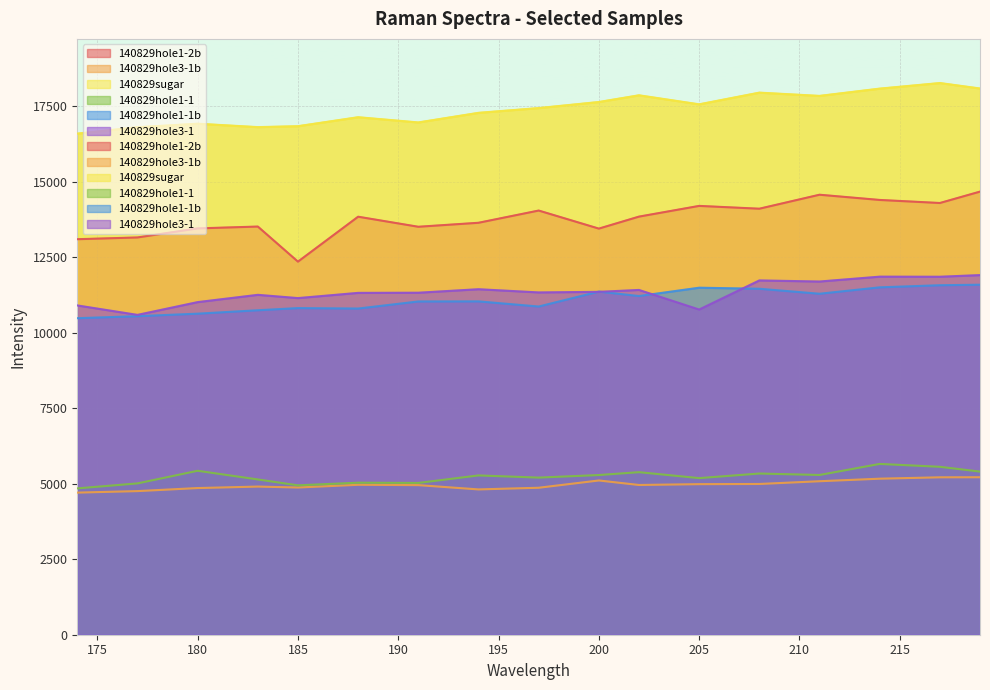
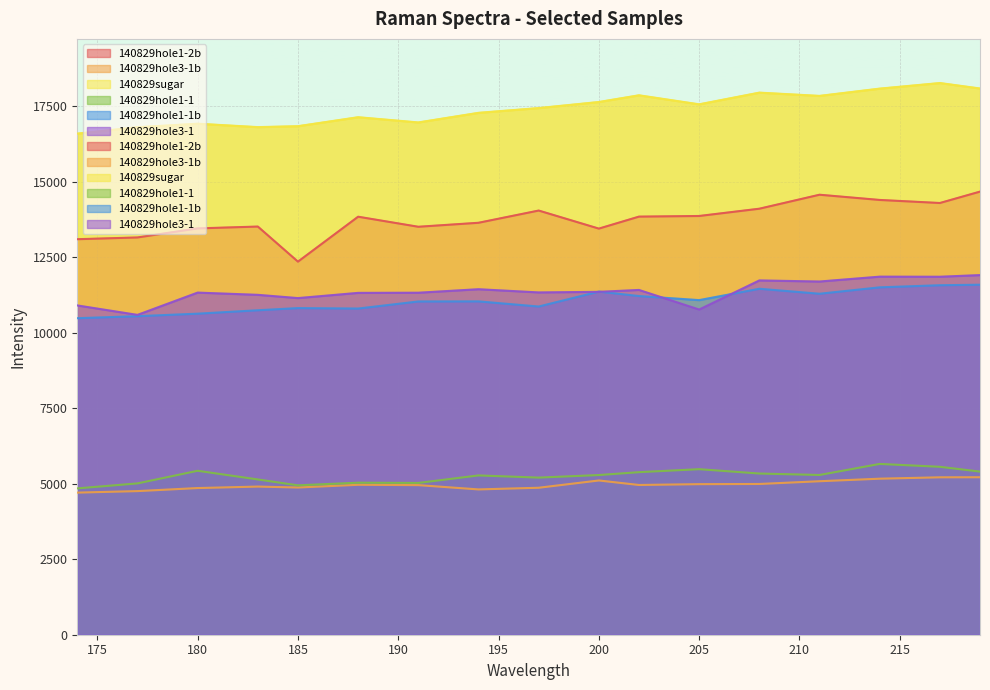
140829hole3-1, 180: 11000 -> 11300
140829hole1-2b, 205: 14200 -> 13900
140829hole1-1, 205: 5200 -> 5500
140829hole1-1b, 205: 11500 -> 11100
